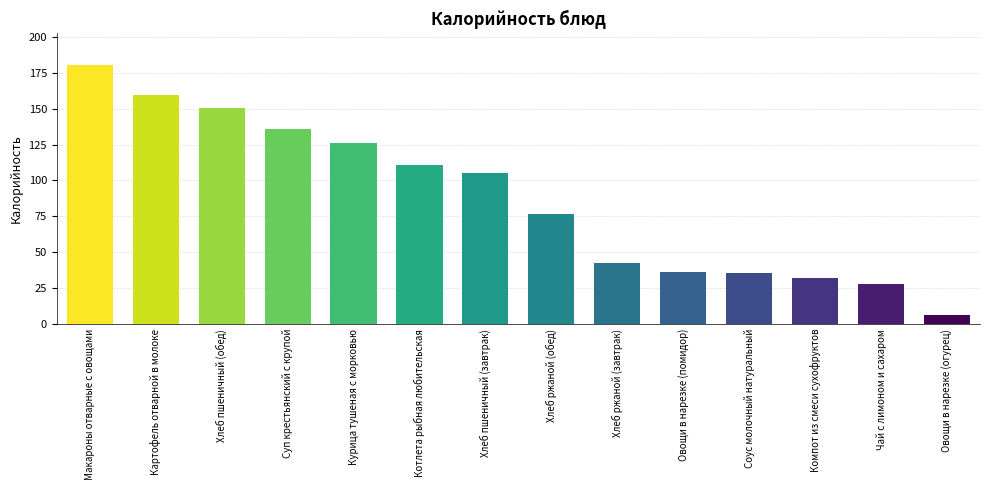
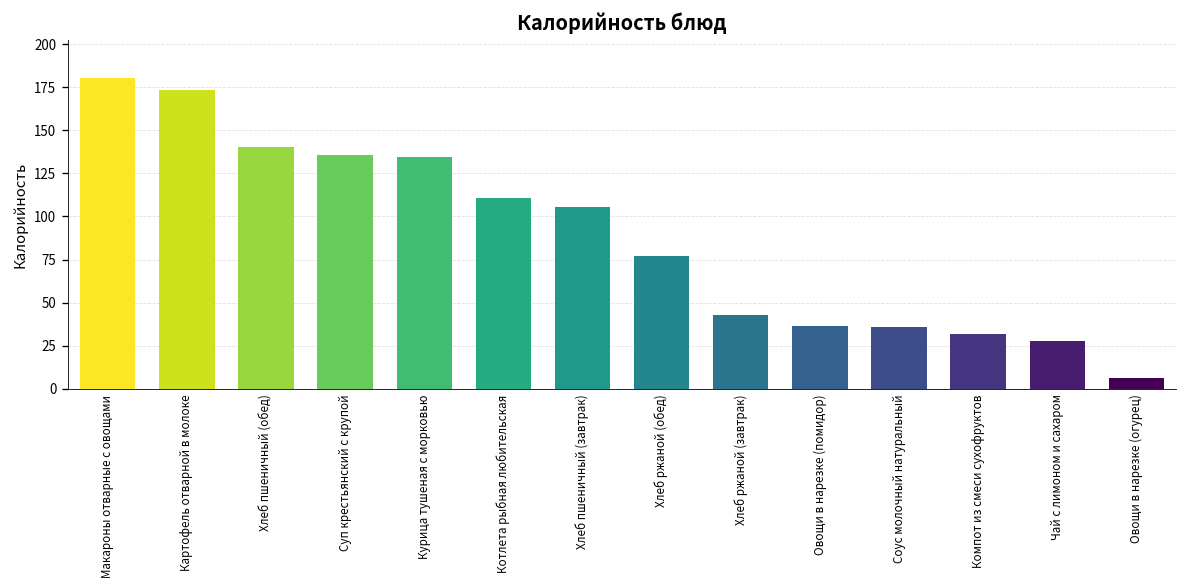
Картофель отварной в молоке: 160 -> 174
Хлеб пшеничный (обед): 151 -> 141
Курица тушеная с морковью: 126 -> 135
